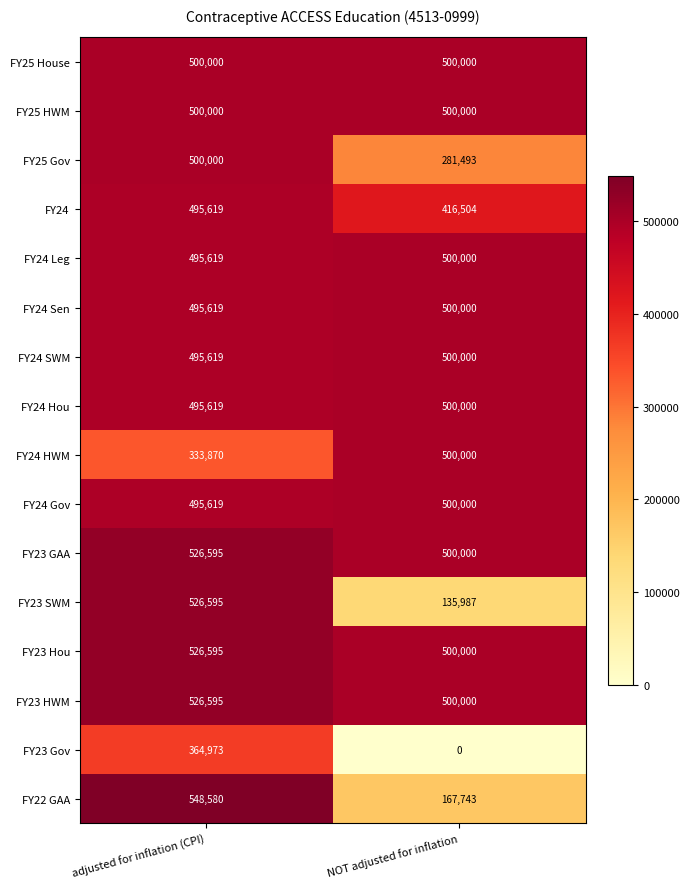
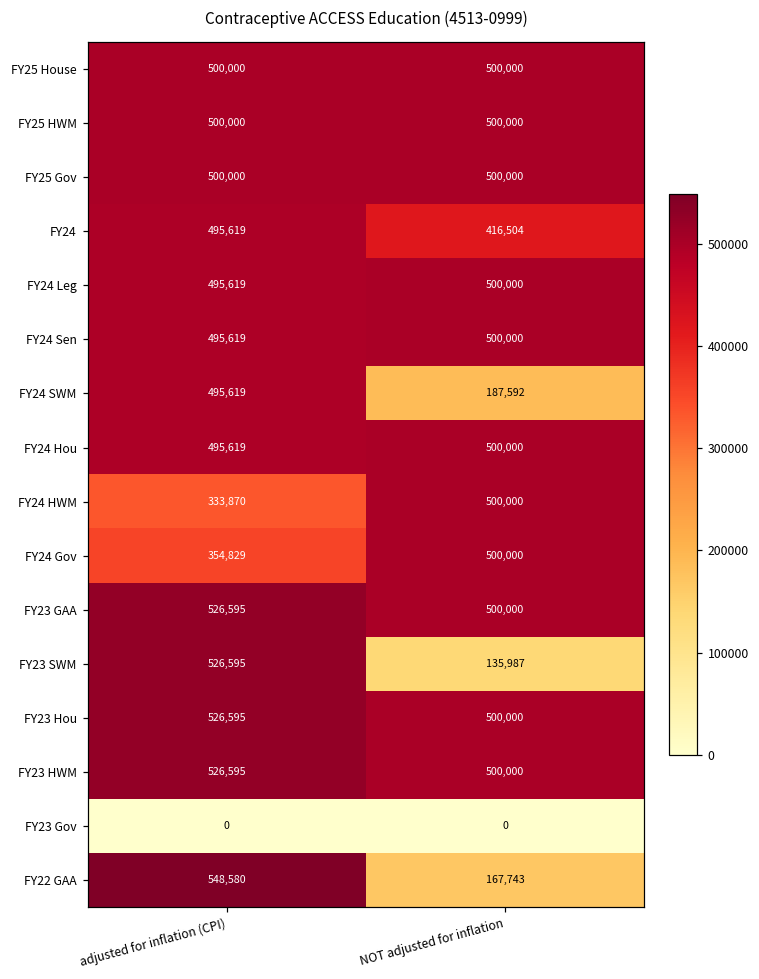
FY25 Gov, NOT adjusted for inflation: 281,493 -> 500,000
FY24 SWM, NOT adjusted for inflation: 500,000 -> 187,592
FY24 Gov, adjusted for inflation (CPI): 495,619 -> 354,829
FY23 Gov, adjusted for inflation (CPI): 364,973 -> 0
